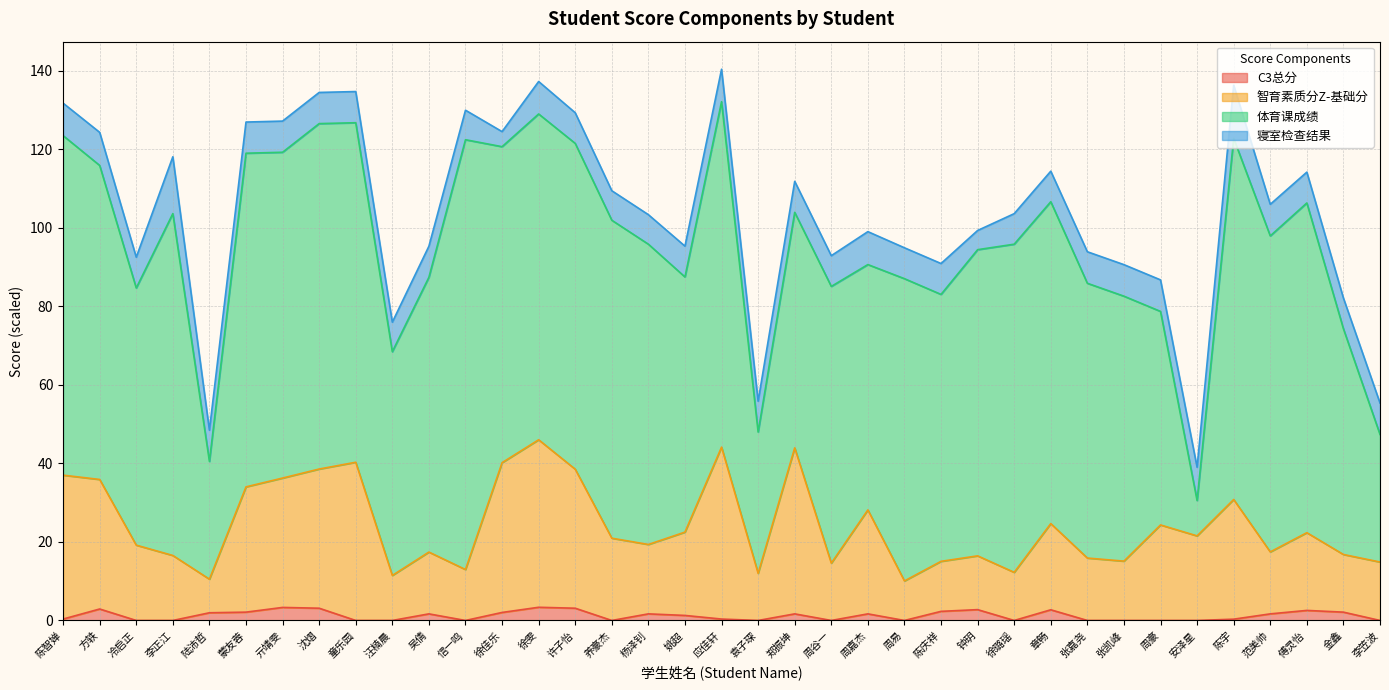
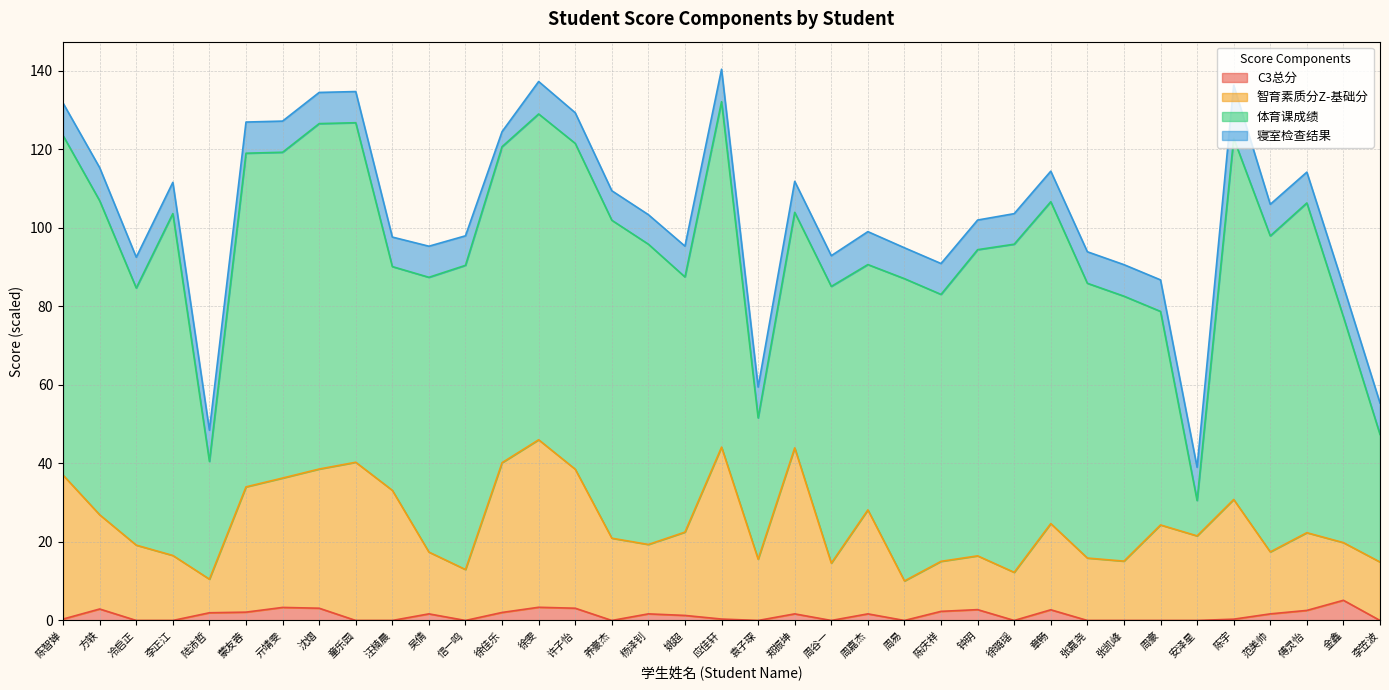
智育素质分Z-基础分, 方轶: 33 -> 24
寝室检查结果, 李正江: 14 -> 8
智育素质分Z-基础分, 汪楠晨: 11 -> 33
体育课成绩, 信一鸣: 110 -> 78
智育素质分Z-基础分, 袁子琛: 12 -> 16
寝室检查结果, 钟玥: 5 -> 8
C3总分, 金鑫: 2 -> 5
